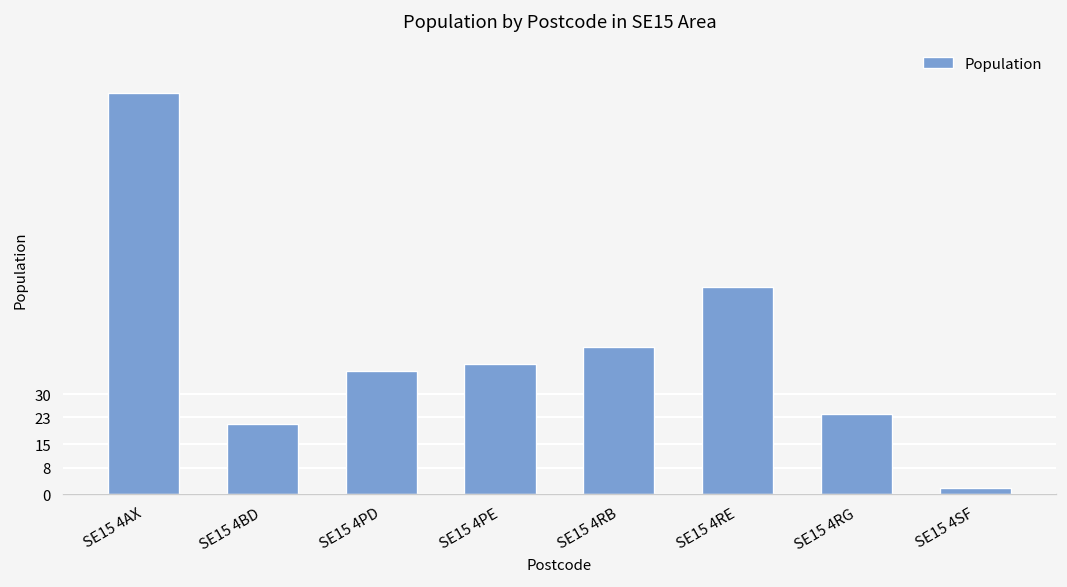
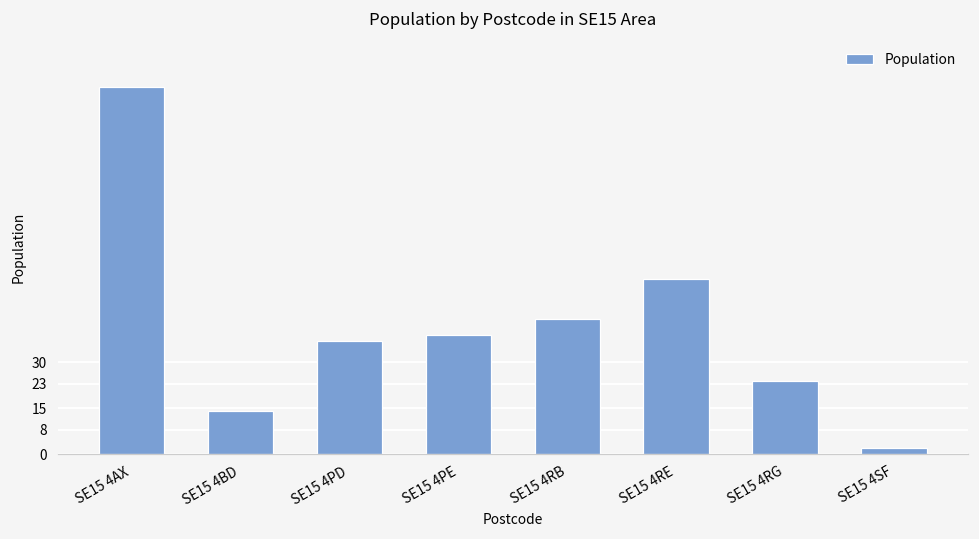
SE15 4BD: 21 -> 14
SE15 4RE: 62 -> 57
